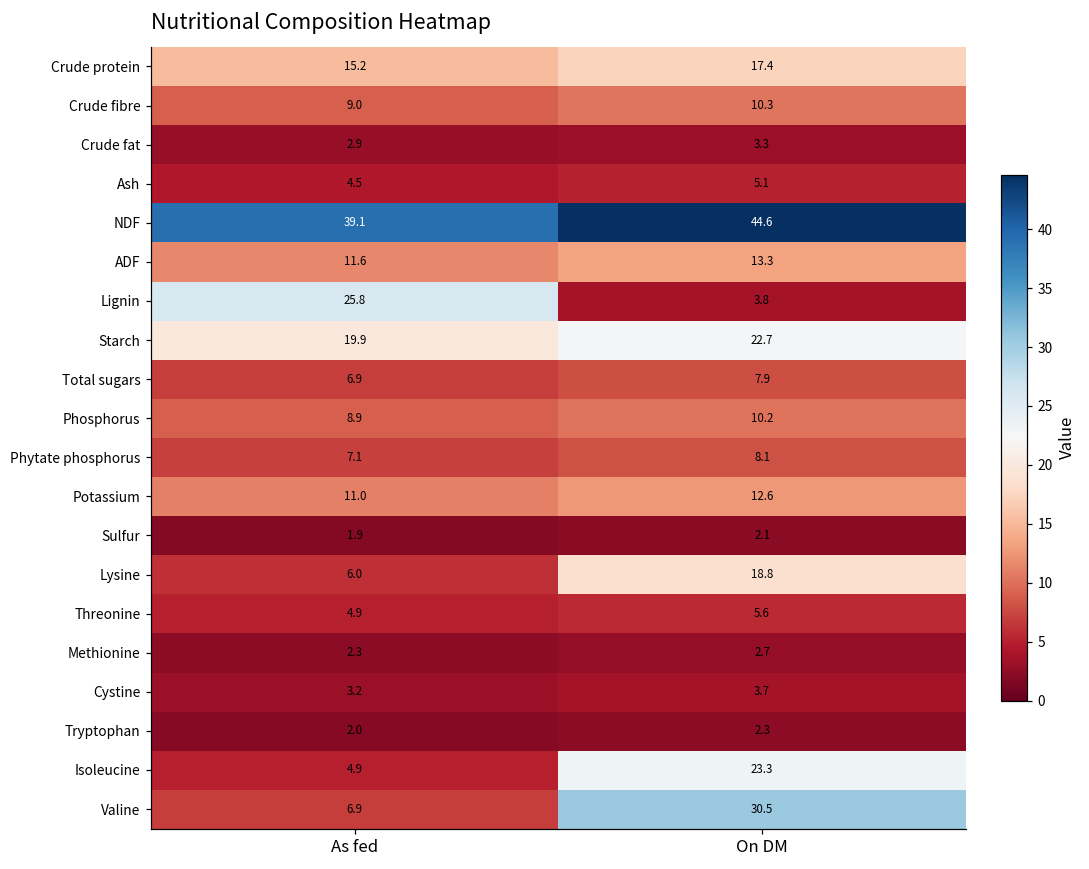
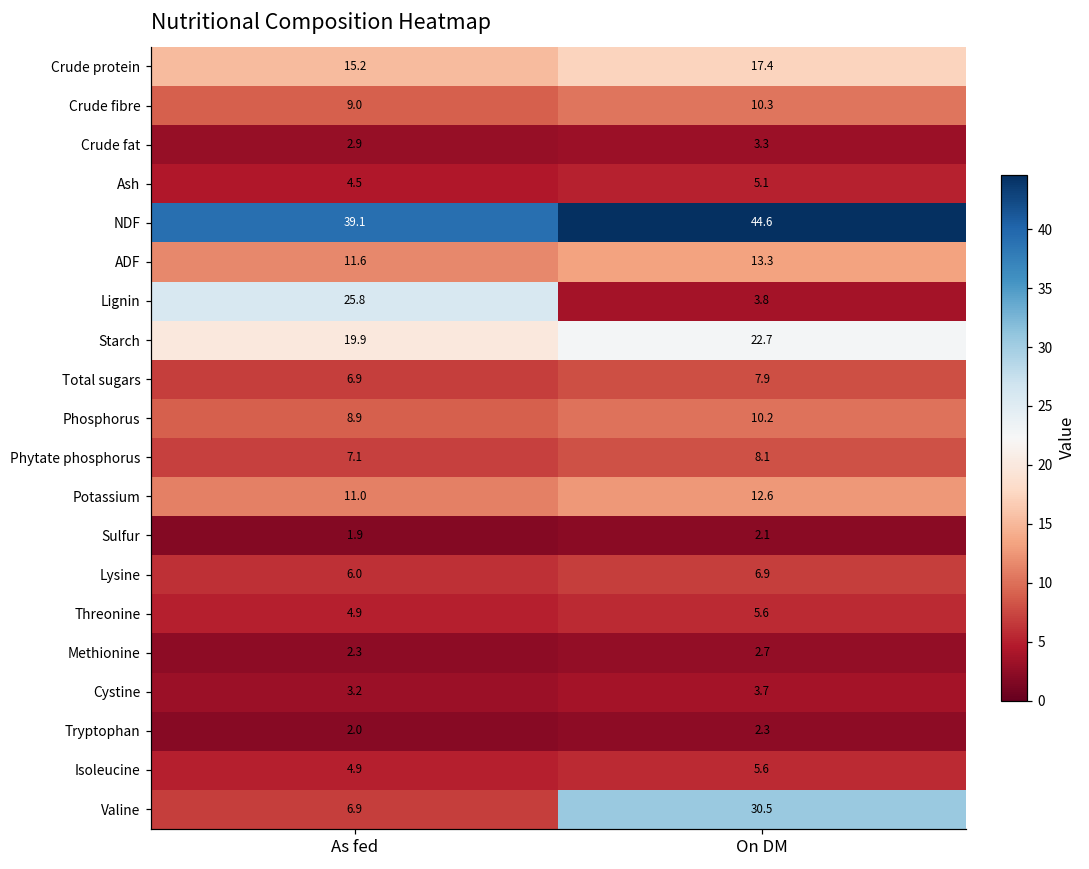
Lysine, On DM: 18.8 -> 6.9
Isoleucine, On DM: 23.3 -> 5.6
